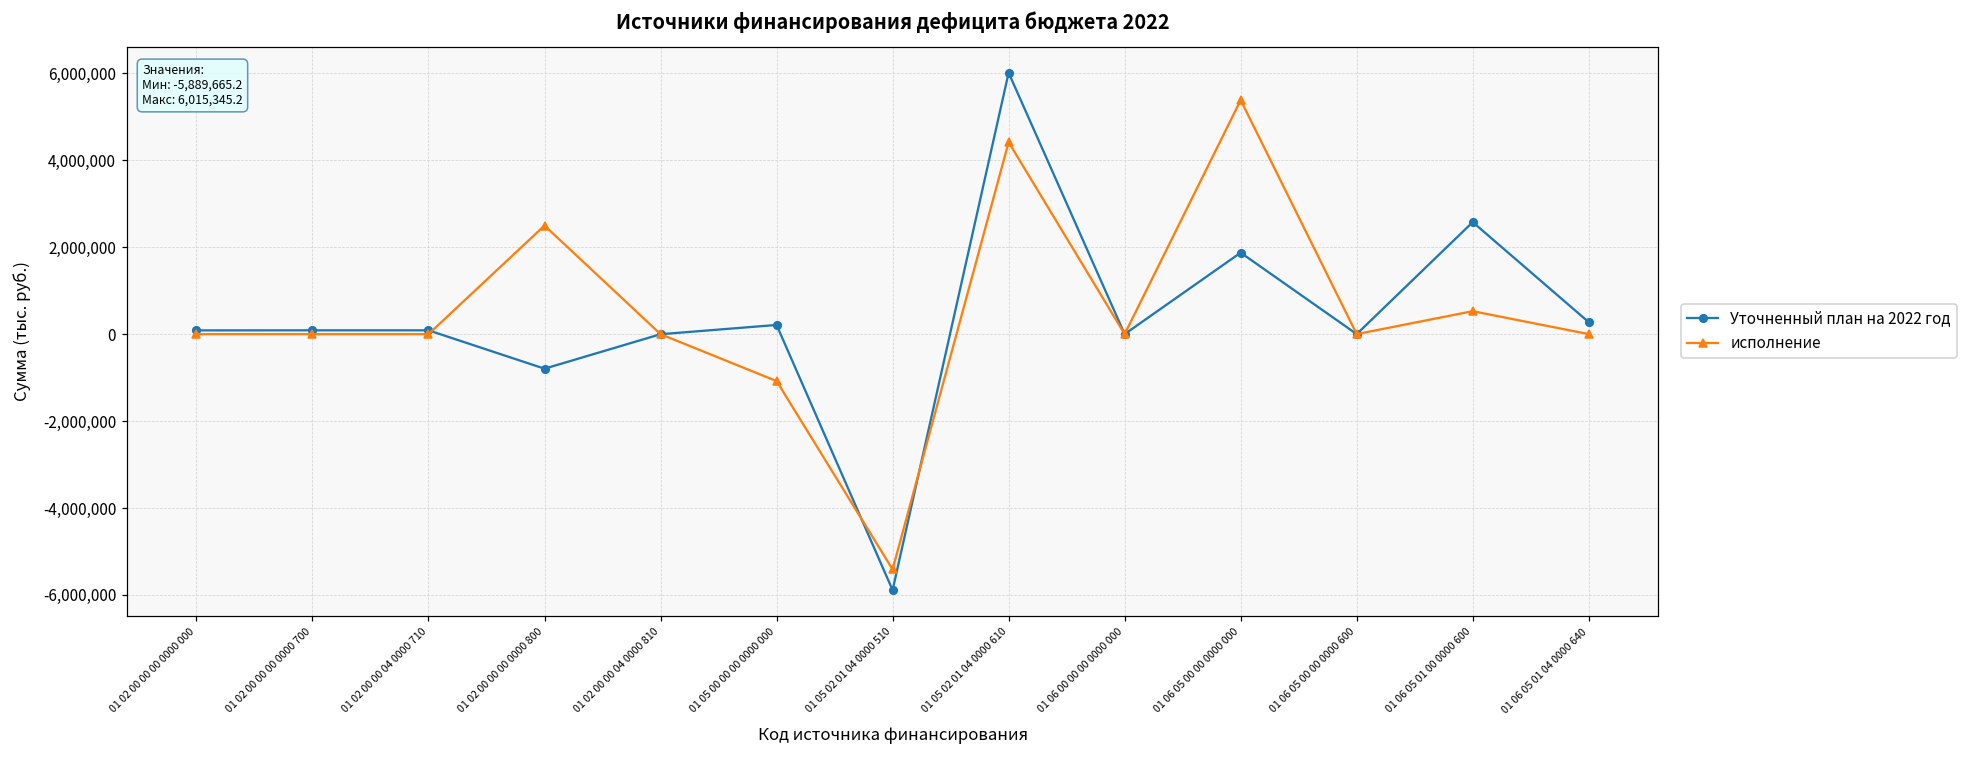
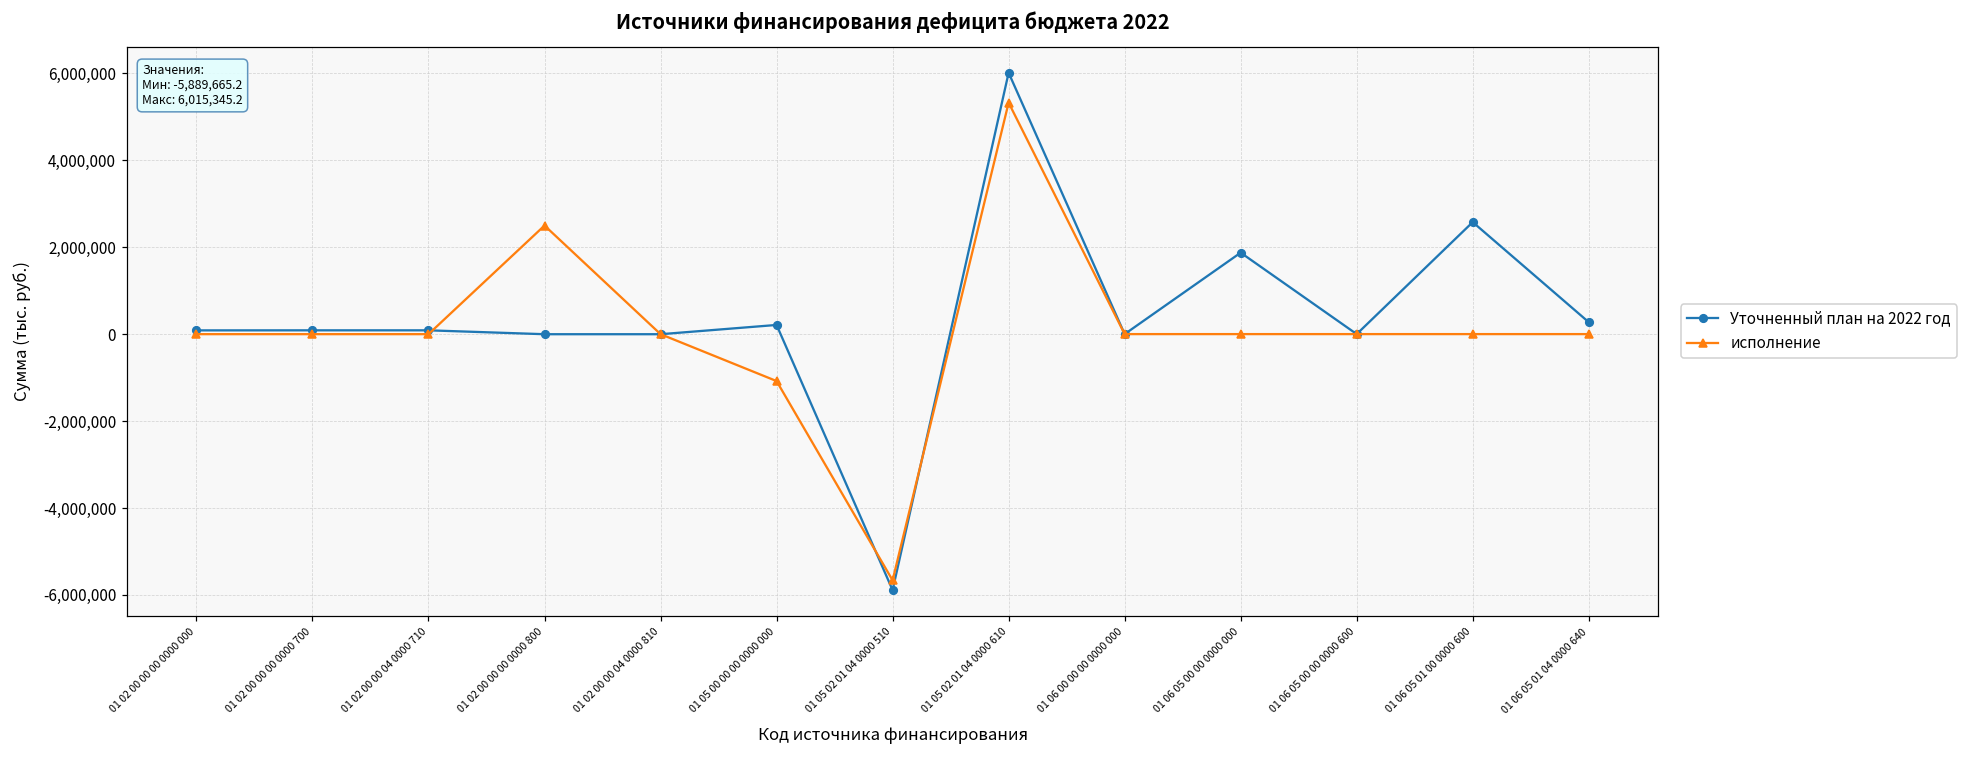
Уточненный план на 2022 год, 01 02 00 00 00 0000 800: -800,000 -> 0
исполнение, 01 05 02 01 04 0000 510: -5,400,000 -> -5,700,000
исполнение, 01 05 02 01 04 0000 610: 4,400,000 -> 5,300,000
исполнение, 01 06 05 00 00 0000 000: 5,400,000 -> 0
исполнение, 01 06 05 01 00 0000 600: 500,000 -> 0
